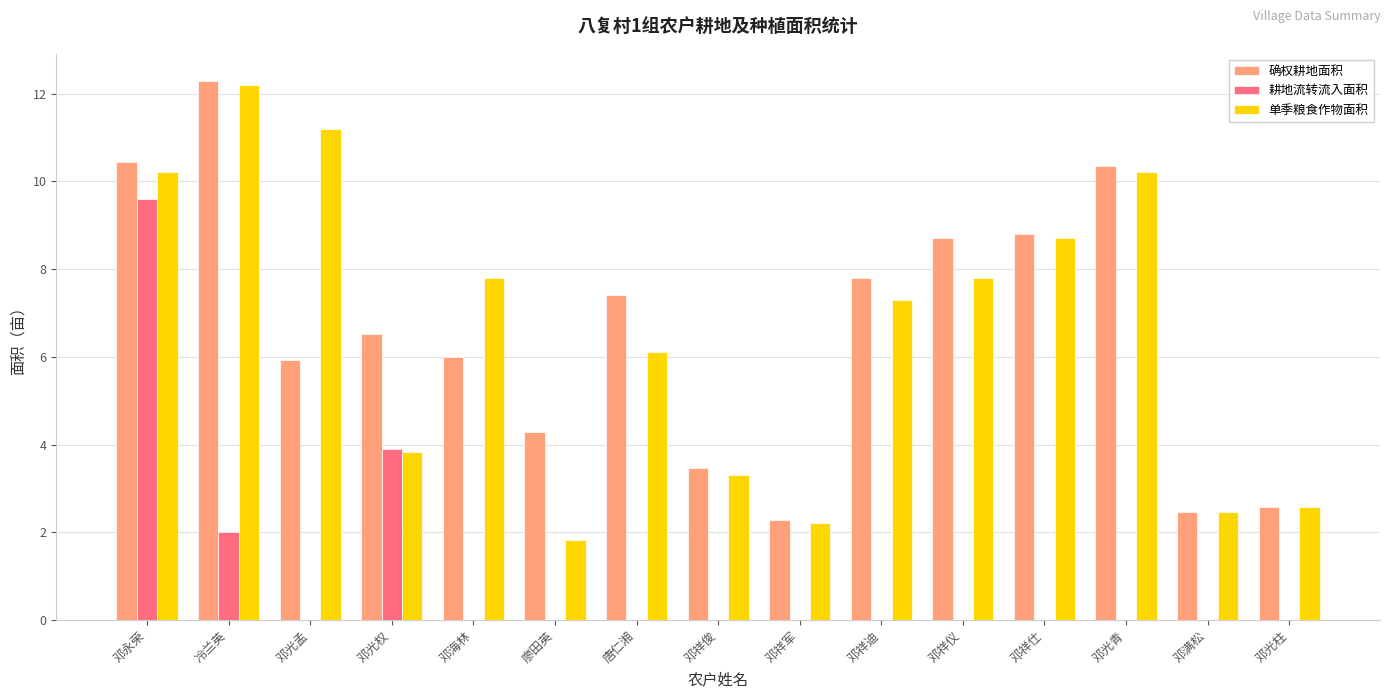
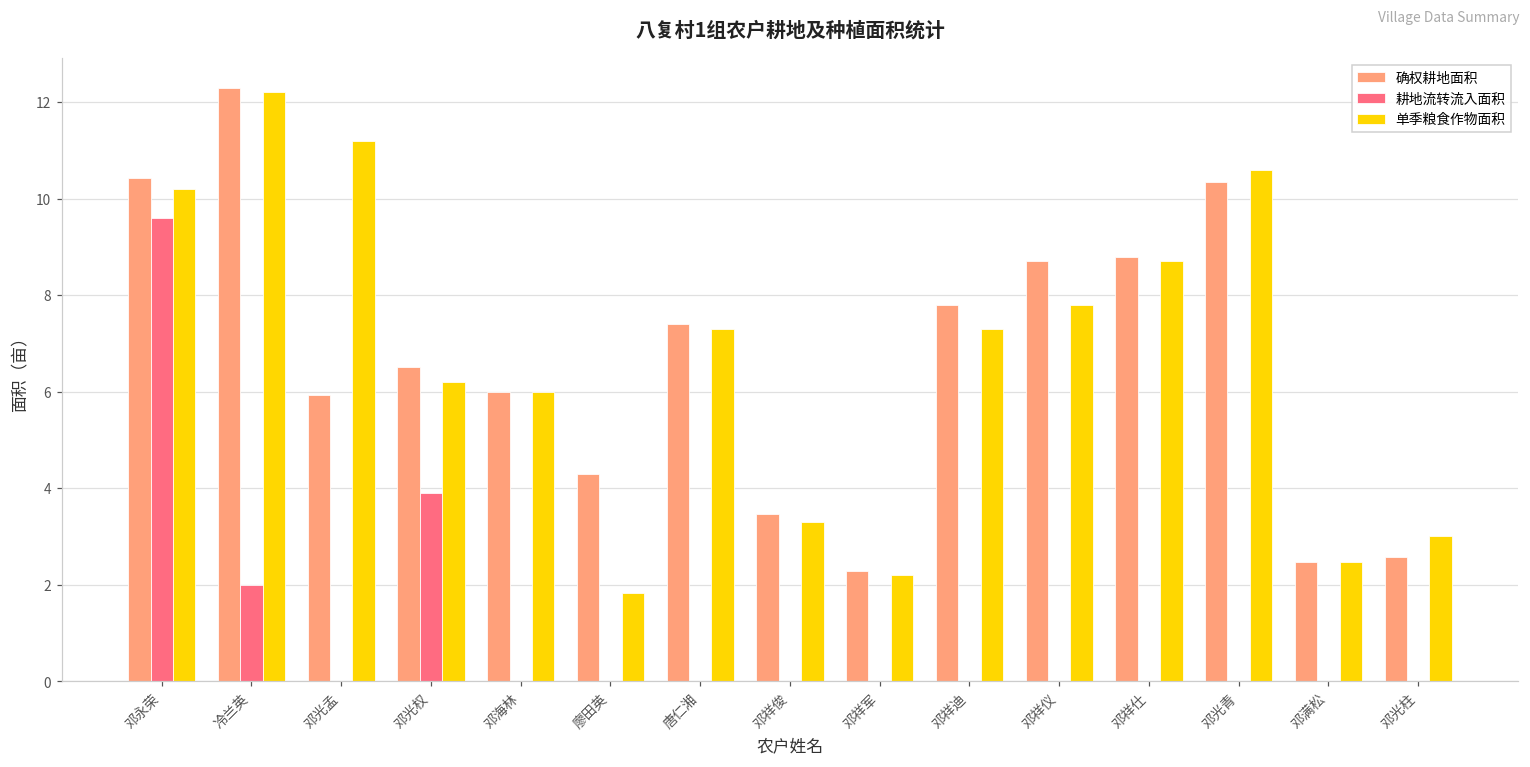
单季粮食作物面积, 邓光权: 3.8 -> 6.2
单季粮食作物面积, 邓海林: 7.8 -> 6.0
单季粮食作物面积, 唐仁湘: 6.1 -> 7.3
单季粮食作物面积, 邓光青: 10.2 -> 10.6
单季粮食作物面积, 邓光柱: 2.6 -> 3.0
